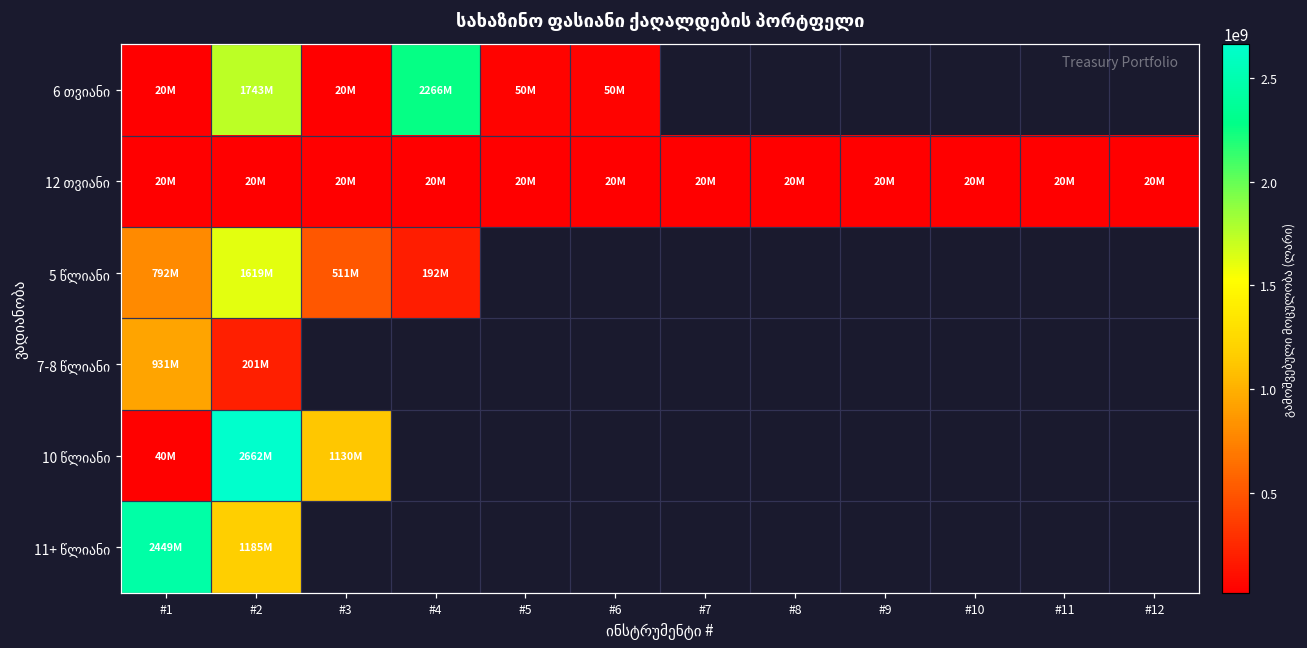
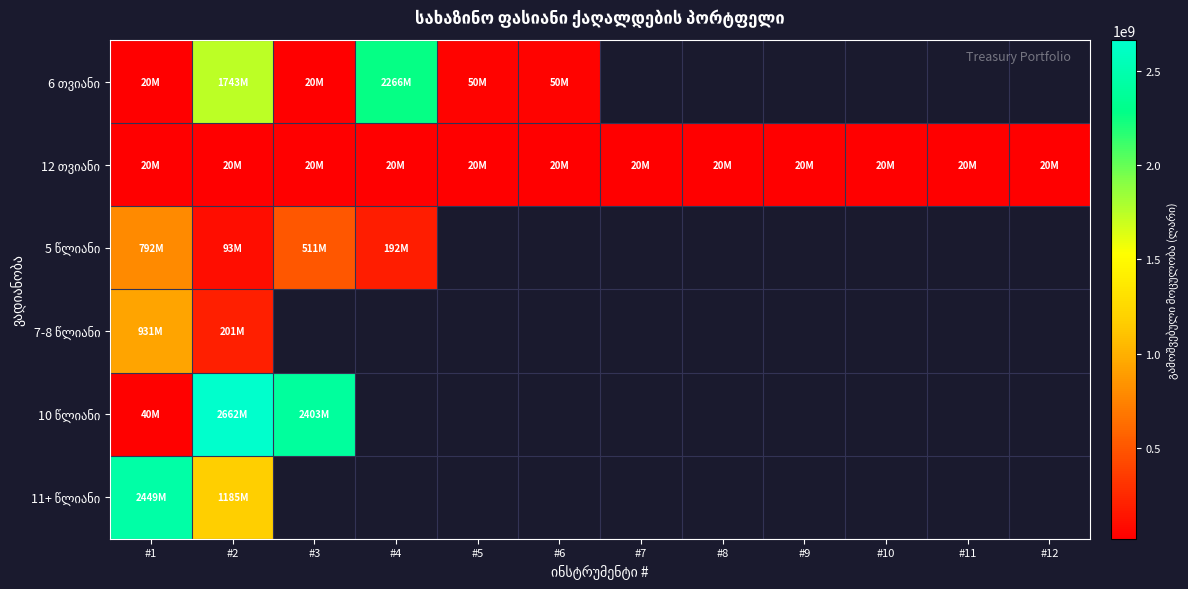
5 წლიანი, #2: 1619M -> 93M
10 წლიანი, #3: 1130M -> 2403M
